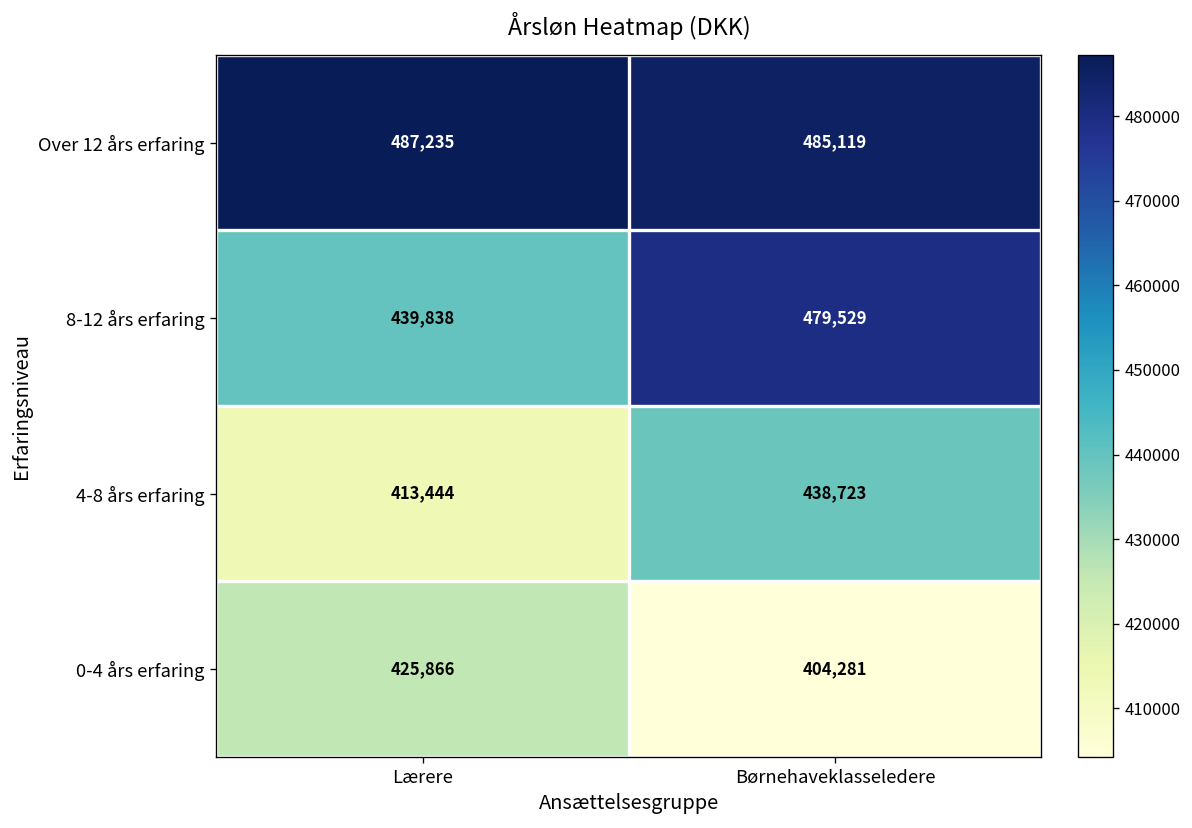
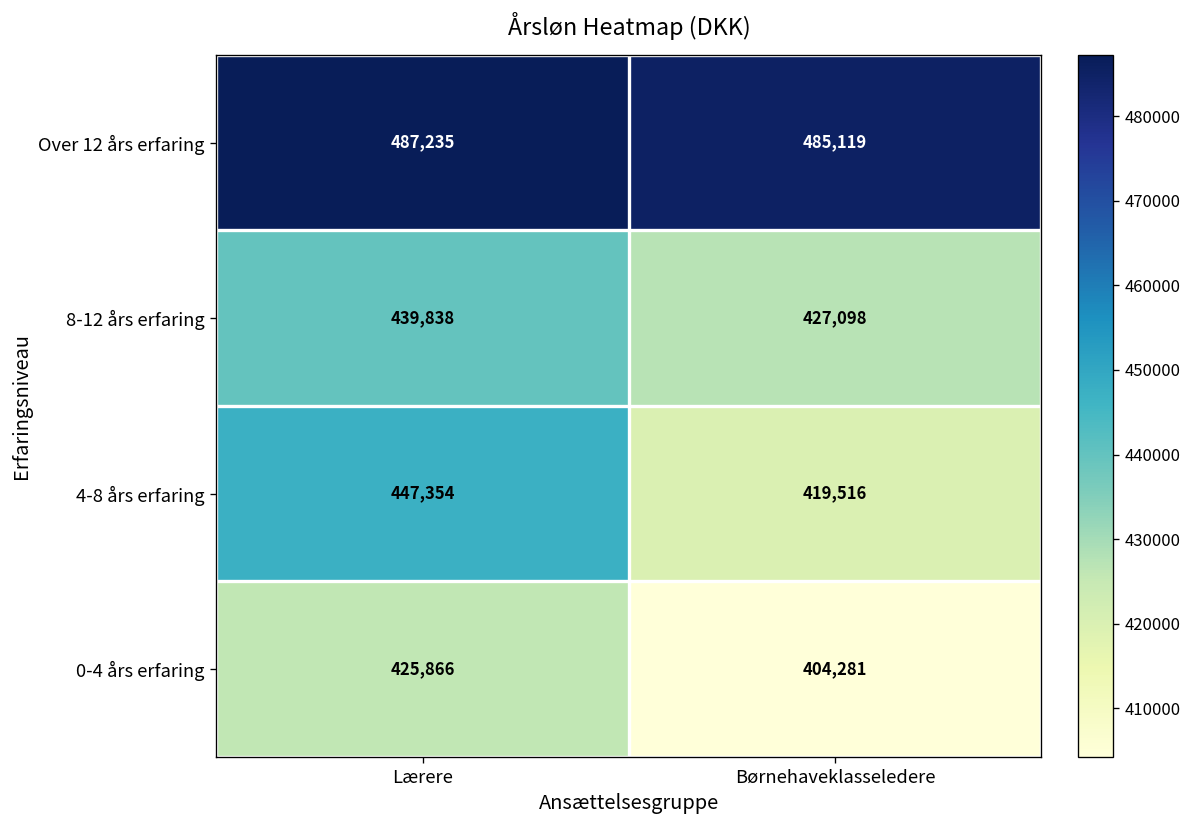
8-12 års erfaring, Børnehaveklasseledere: 479,529 -> 427,098
4-8 års erfaring, Lærere: 413,444 -> 447,354
4-8 års erfaring, Børnehaveklasseledere: 438,723 -> 419,516
